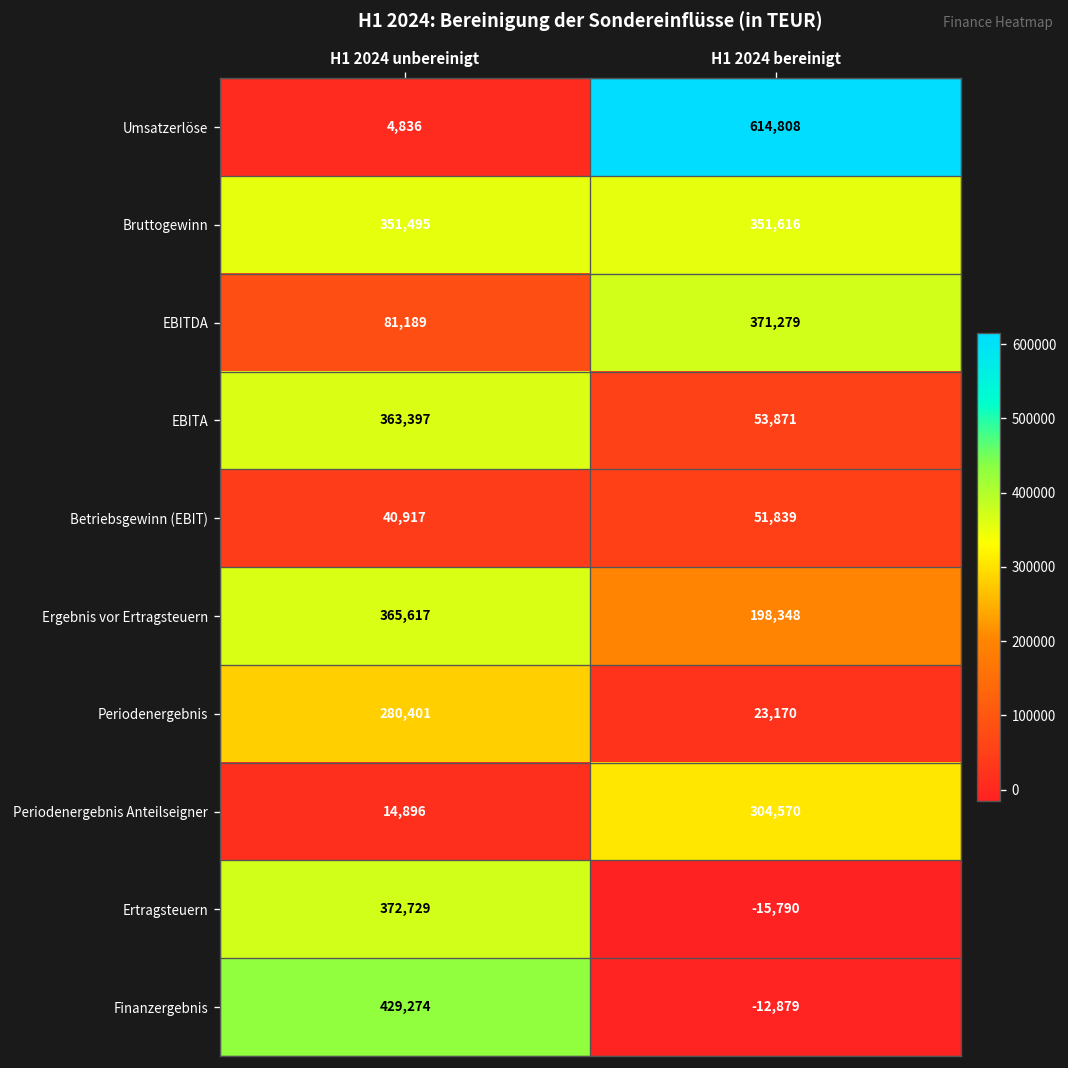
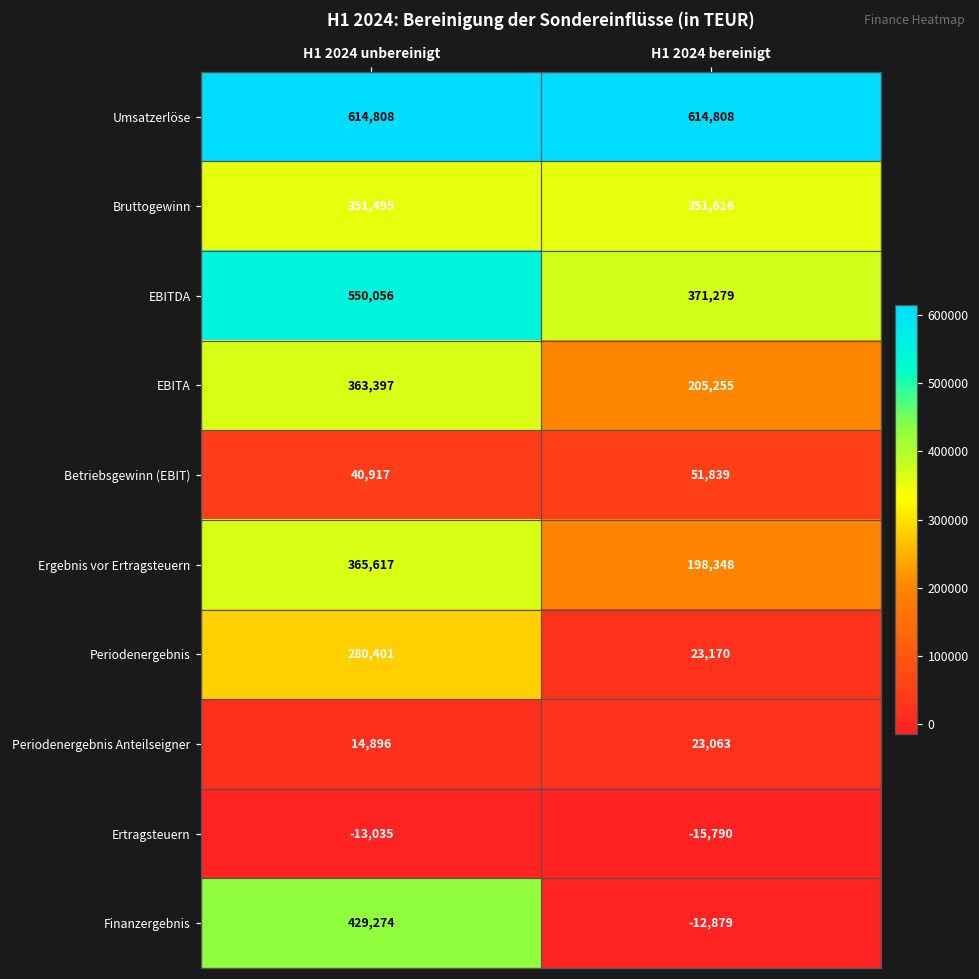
Umsatzerlöse, H1 2024 unbereinigt: 4,836 -> 614,808
EBITDA, H1 2024 unbereinigt: 81,189 -> 550,056
EBITA, H1 2024 bereinigt: 53,871 -> 205,255
Periodenergebnis Anteilseigner, H1 2024 bereinigt: 304,570 -> 23,063
Ertragsteuern, H1 2024 unbereinigt: 372,729 -> -13,035
